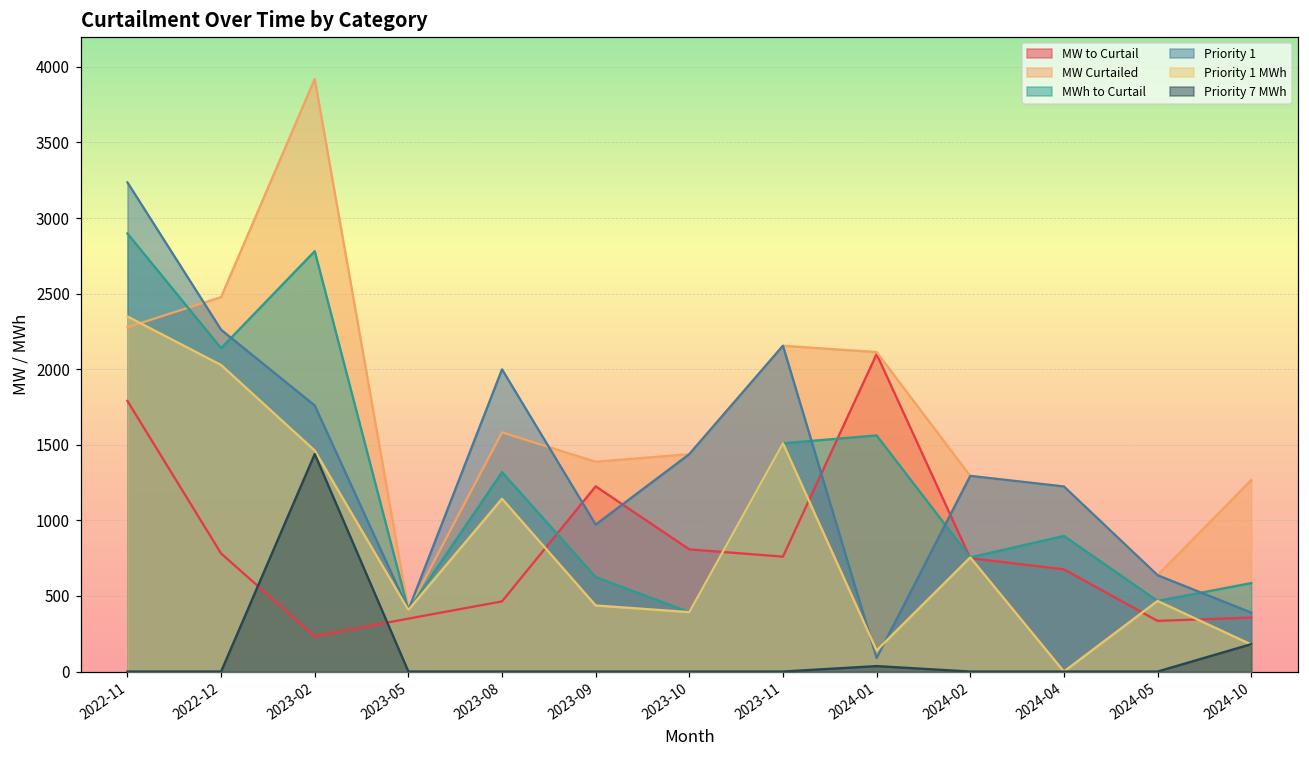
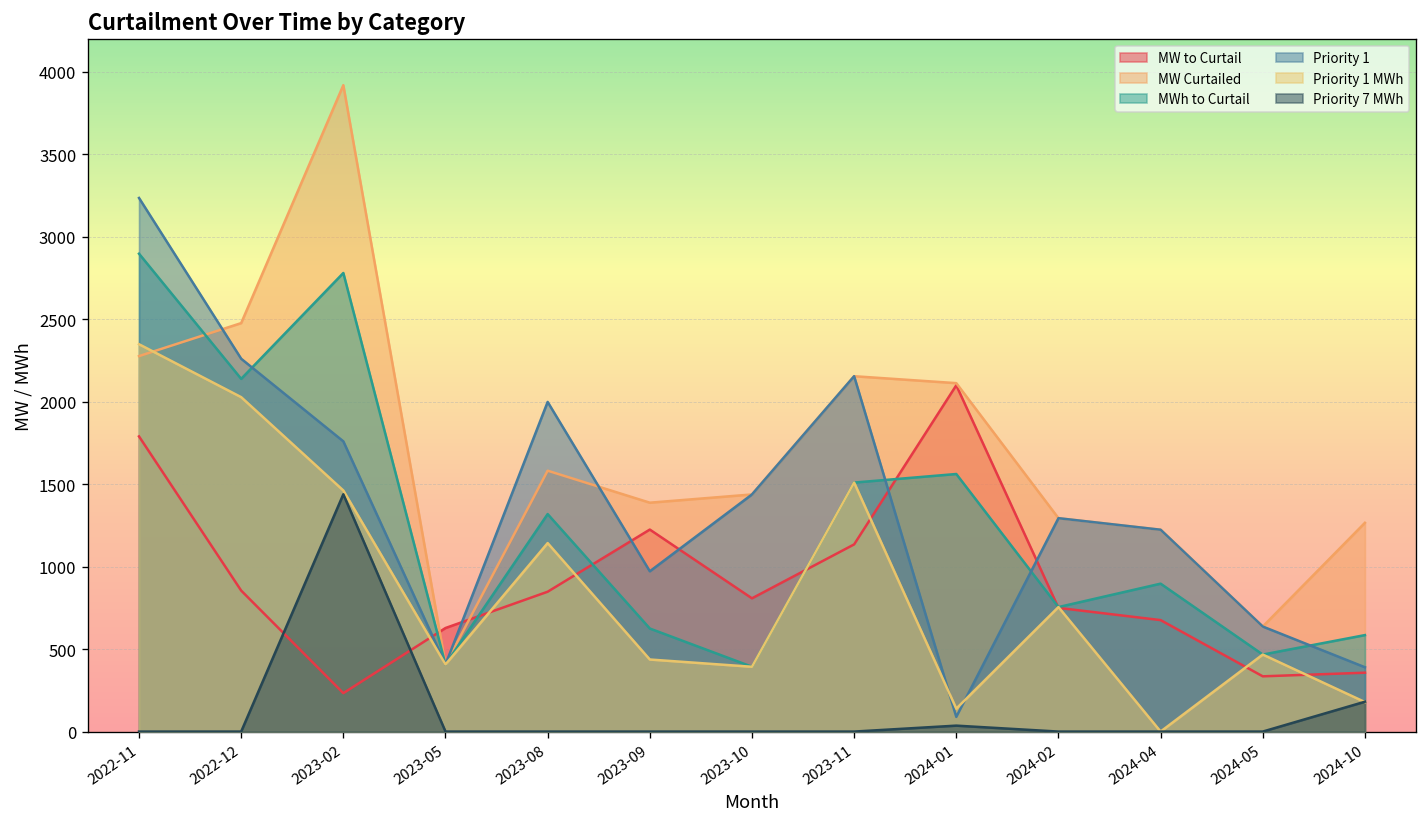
MW to Curtail, 2022-12: 780 -> 860
MW to Curtail, 2023-05: 350 -> 630
MW to Curtail, 2023-08: 460 -> 850
MW to Curtail, 2023-11: 760 -> 1140
